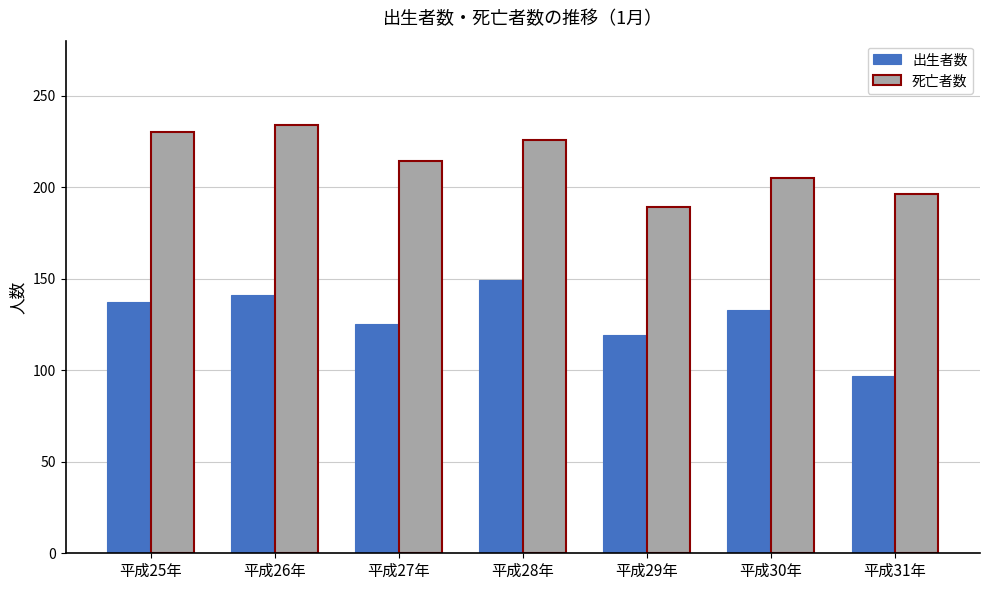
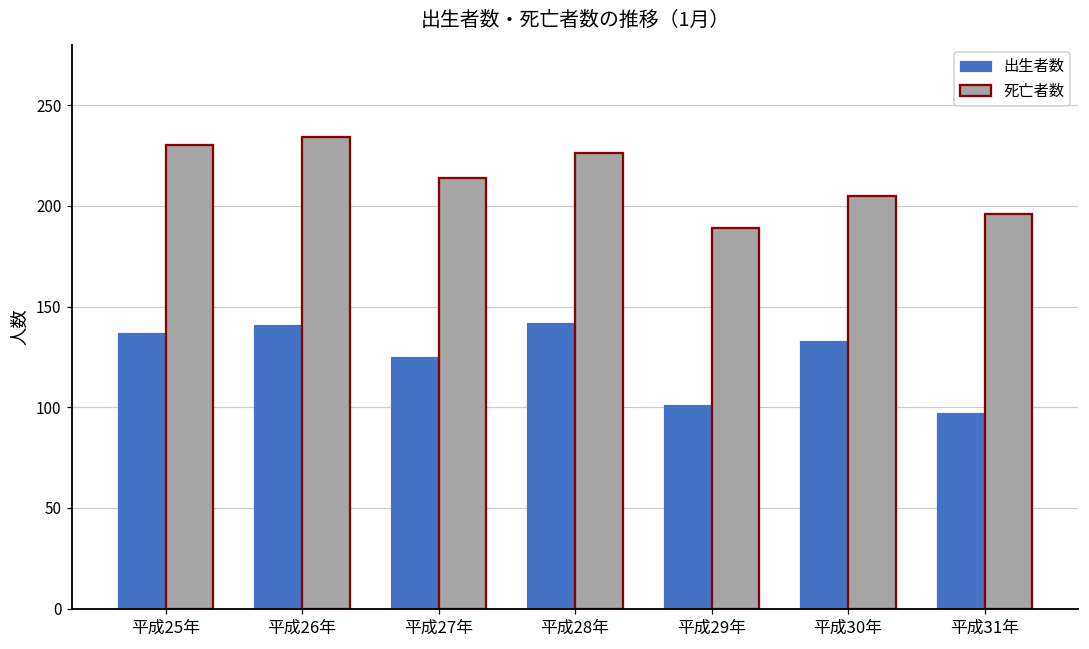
出生者数, 平成28年: 149 -> 142
出生者数, 平成29年: 119 -> 101
